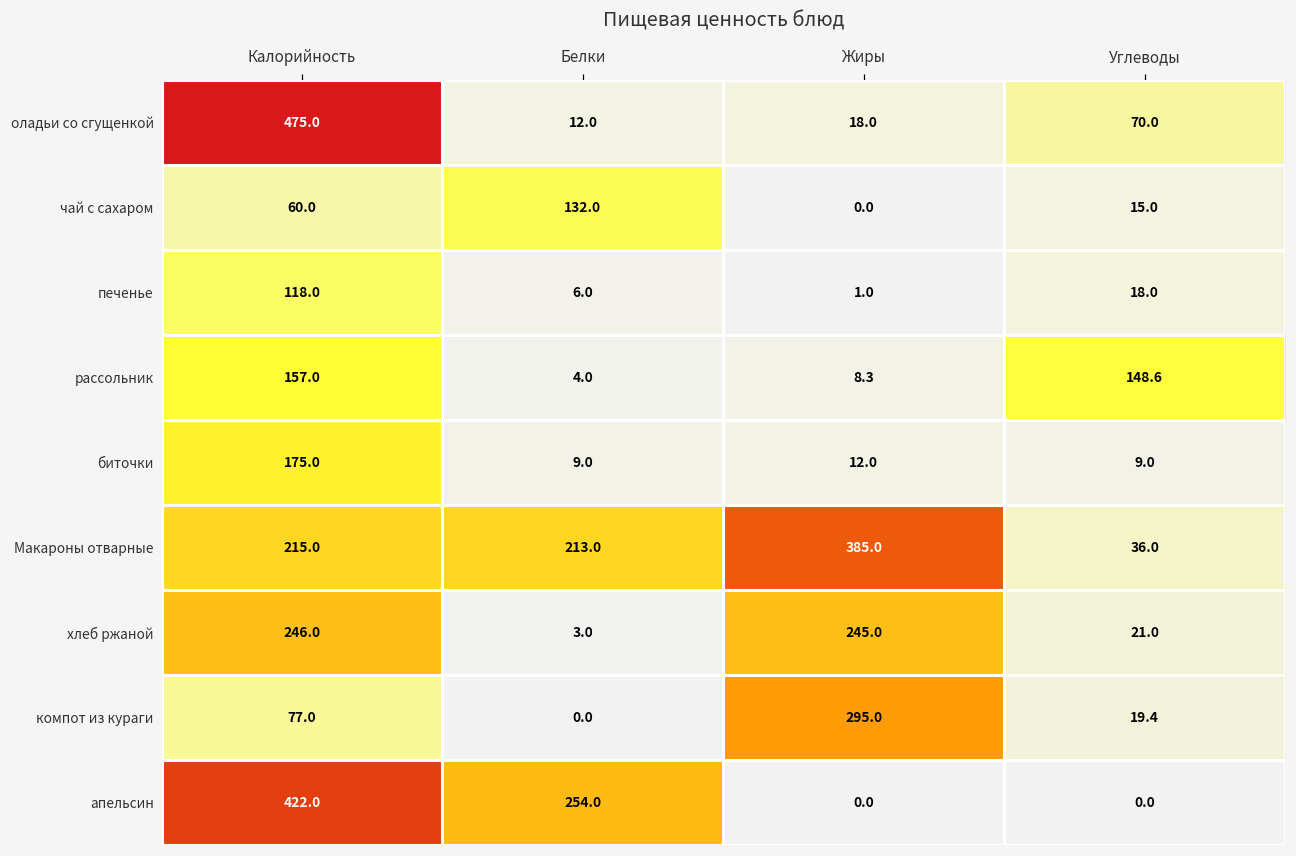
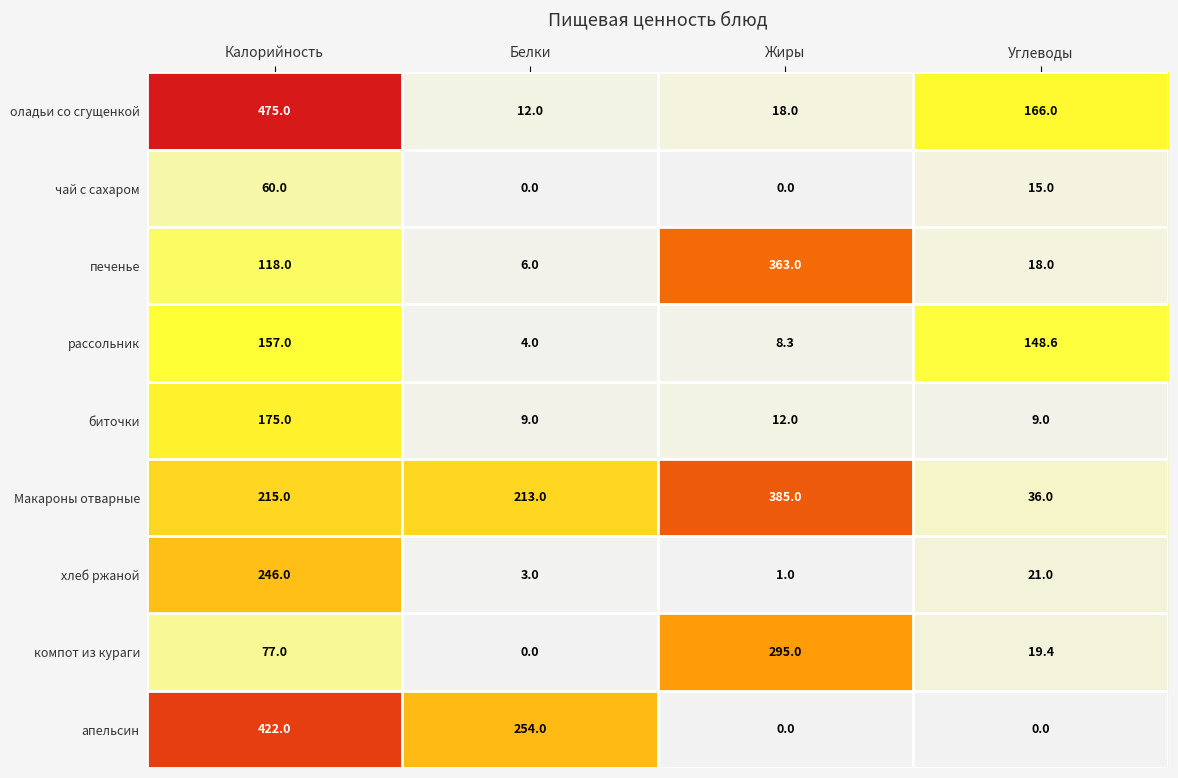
оладьи со сгущенкой, Углеводы: 70.0 -> 166.0
чай с сахаром, Белки: 132.0 -> 0.0
печенье, Жиры: 1.0 -> 363.0
хлеб ржаной, Жиры: 245.0 -> 1.0
